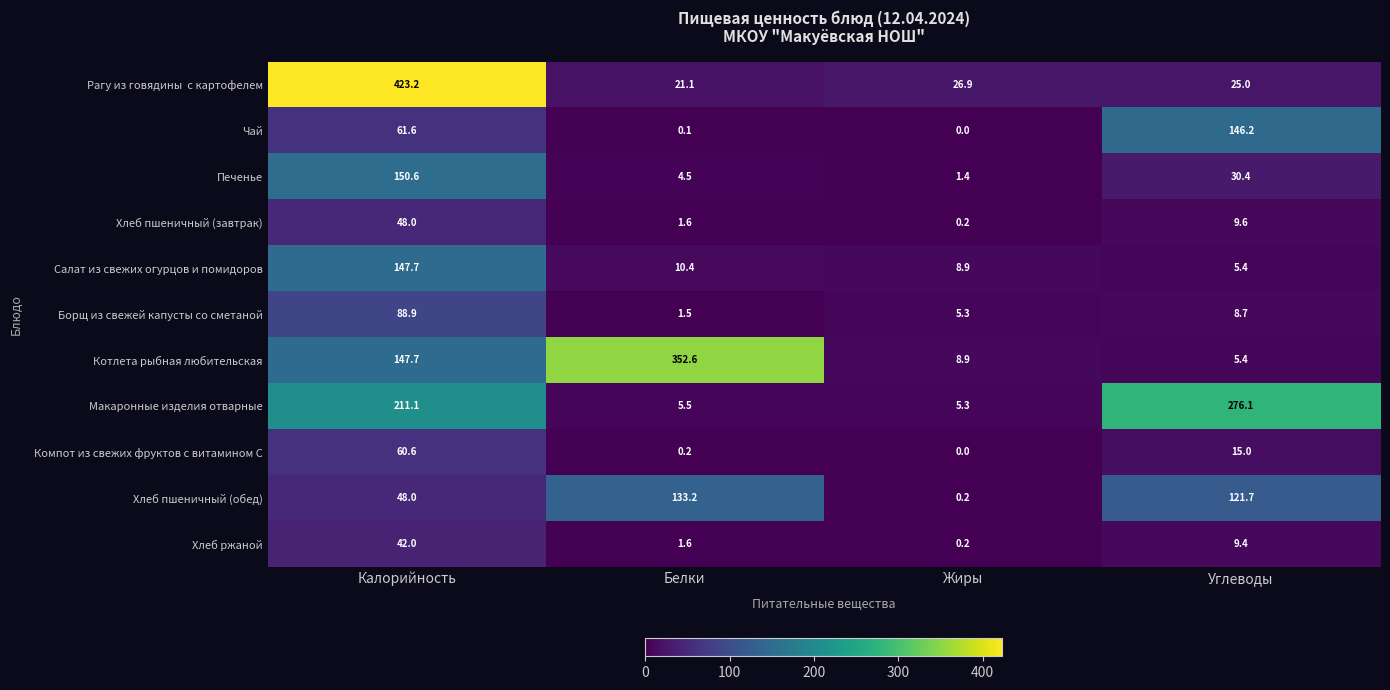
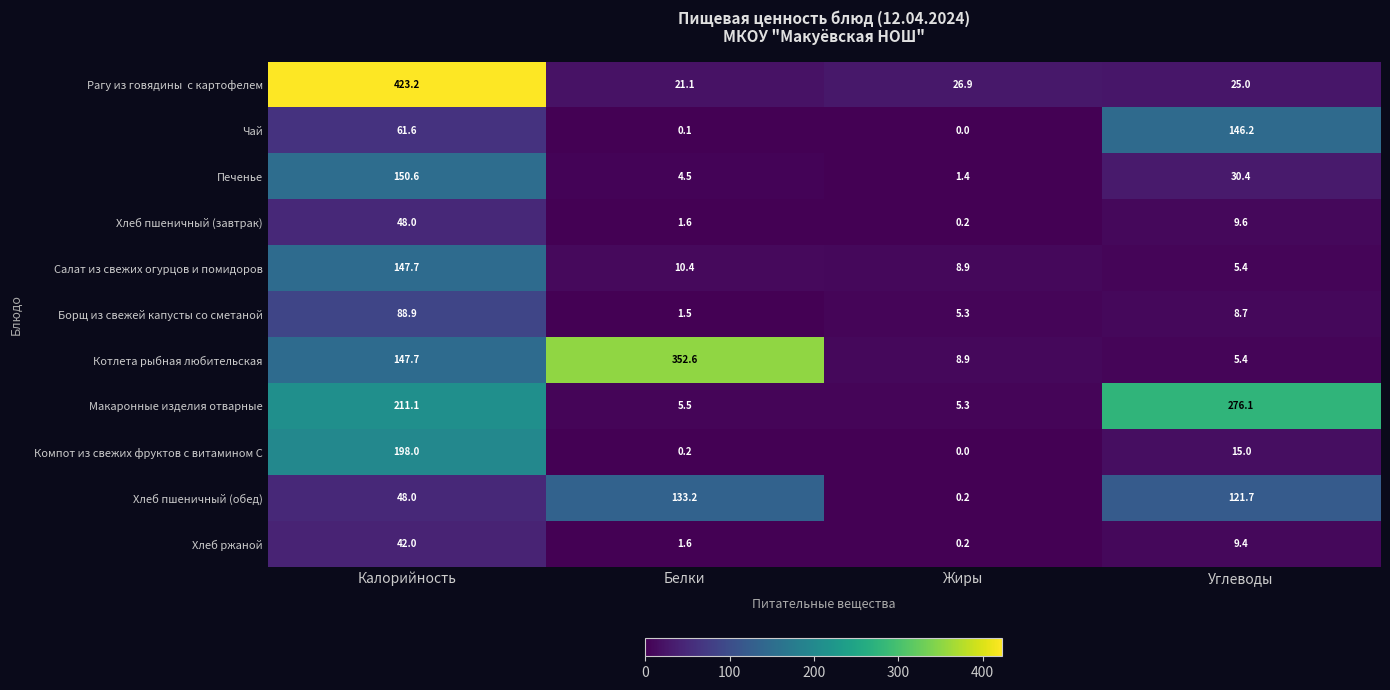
Компот из свежих фруктов с витамином С, Калорийность: 60.6 -> 198.0
